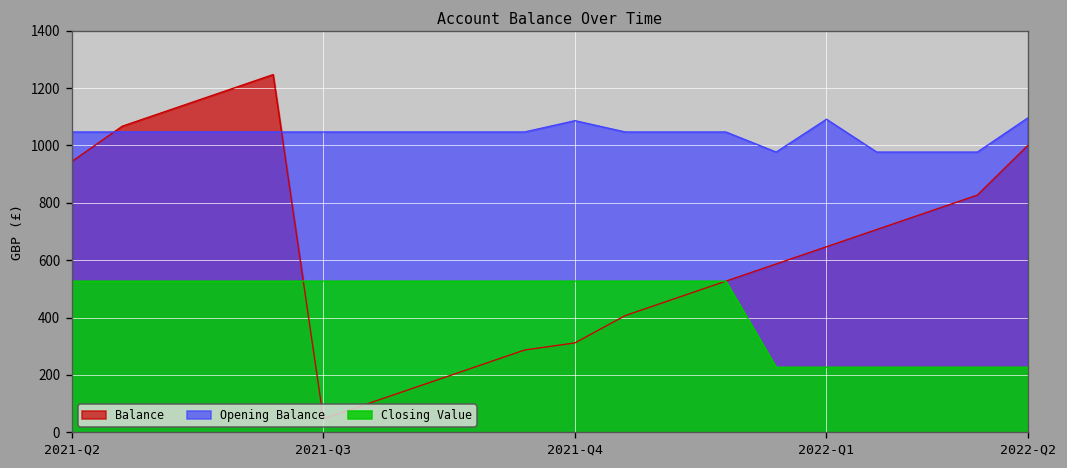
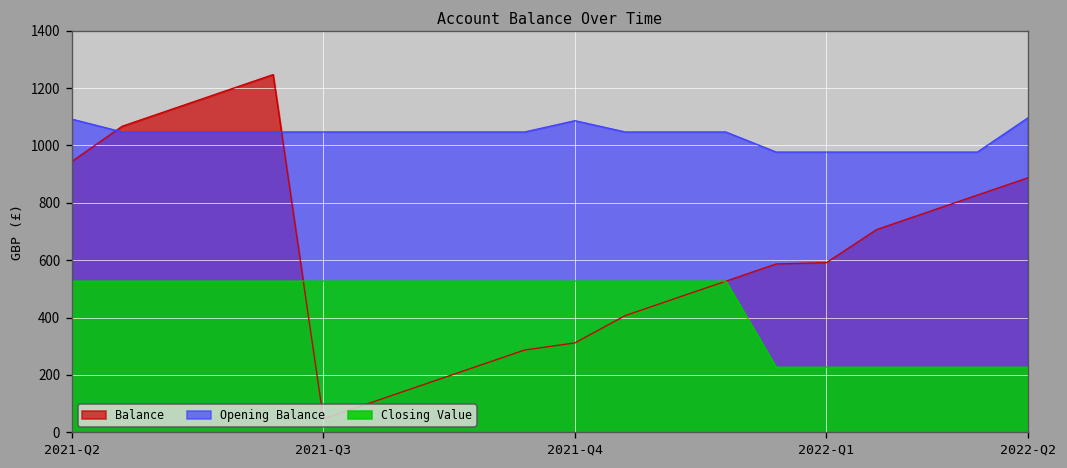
Opening Balance, 2021-Q2: 1050 -> 1090
Balance, 2022-Q1: 650 -> 590
Opening Balance, 2022-Q1: 1090 -> 980
Balance, 2022-Q2: 1000 -> 890
